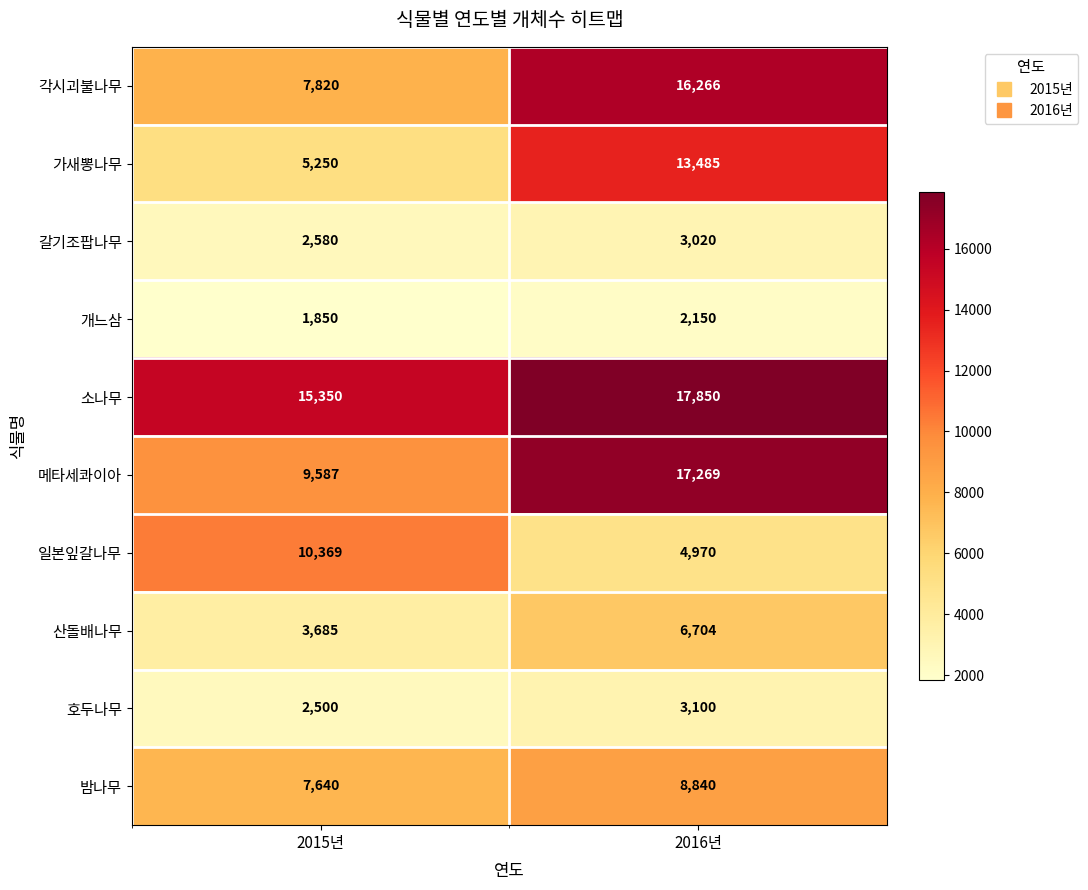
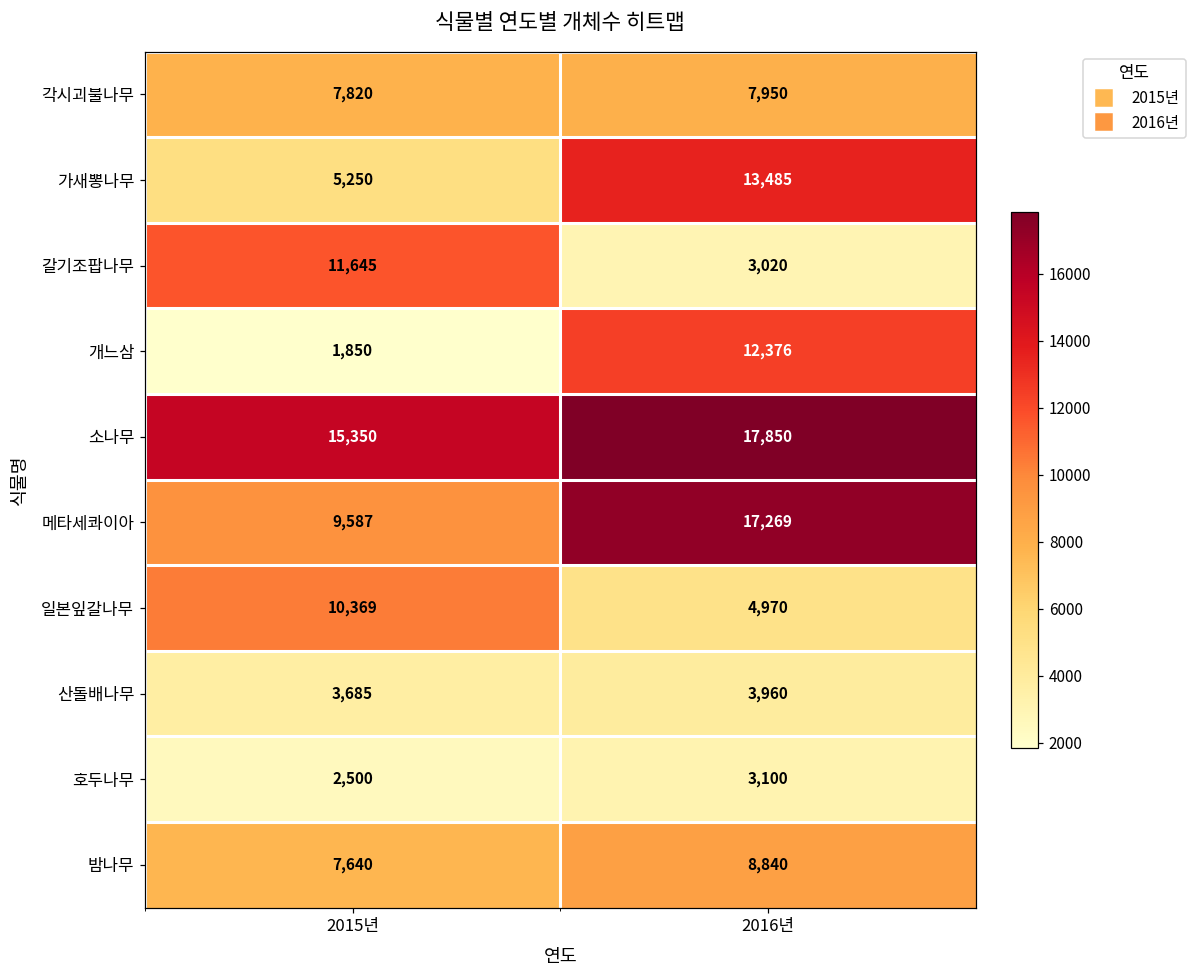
각시괴불나무, 2016년: 16,266 -> 7,950
갈기조팝나무, 2015년: 2,580 -> 11,645
개느삼, 2016년: 2,150 -> 12,376
산돌배나무, 2016년: 6,704 -> 3,960
